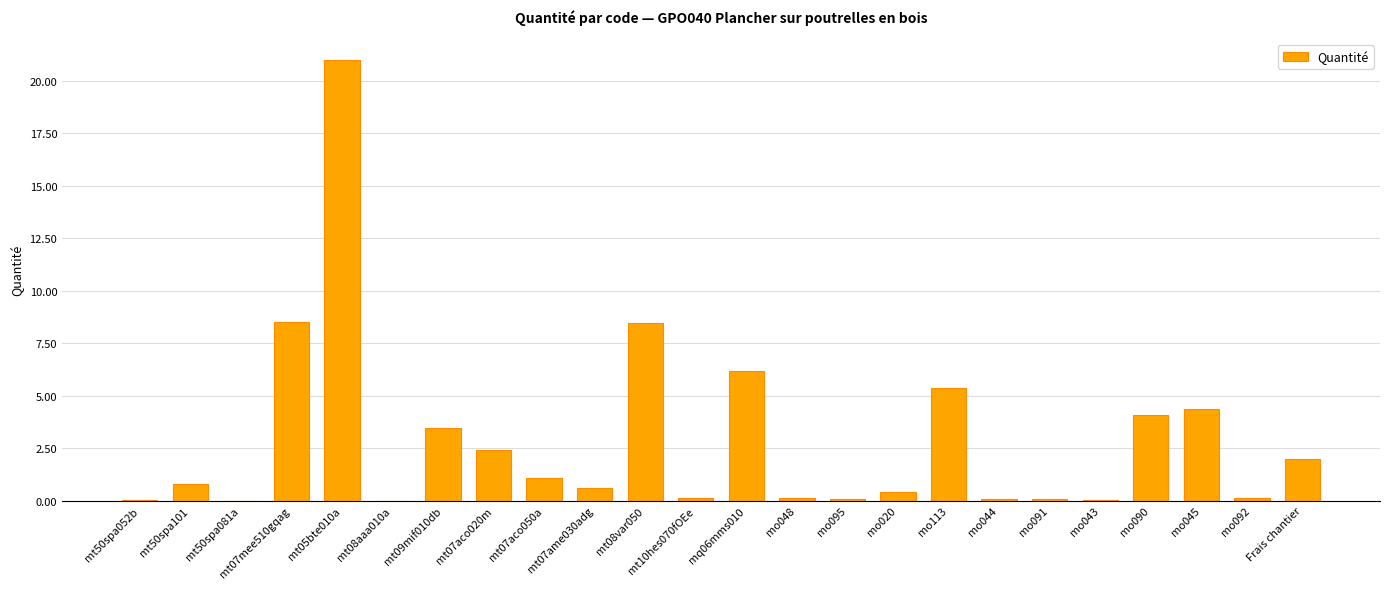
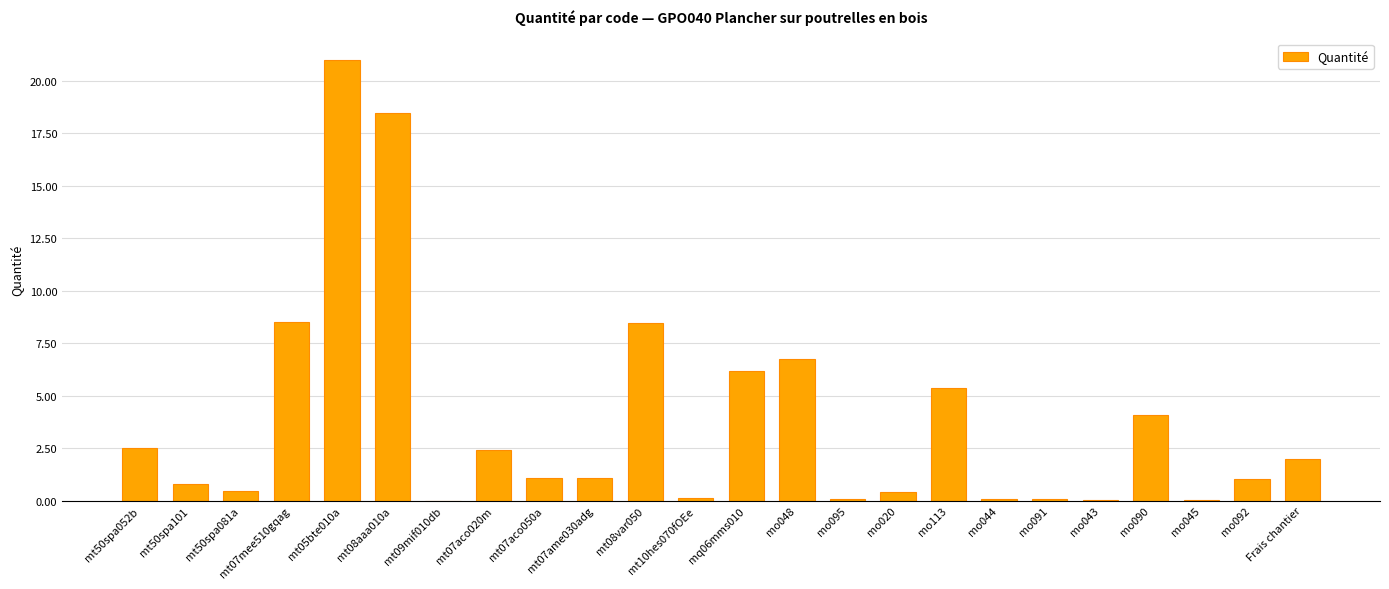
mt50spa052b: 0.0 -> 2.5
mt50spa081a: 0.0 -> 0.5
mt08aaa010a: 0.0 -> 18.4
mt09mif010db: 3.5 -> 0.0
mt07ame030adg: 0.6 -> 1.1
mo048: 0.1 -> 6.7
mo045: 4.4 -> 0.0
mo092: 0.1 -> 1.0
